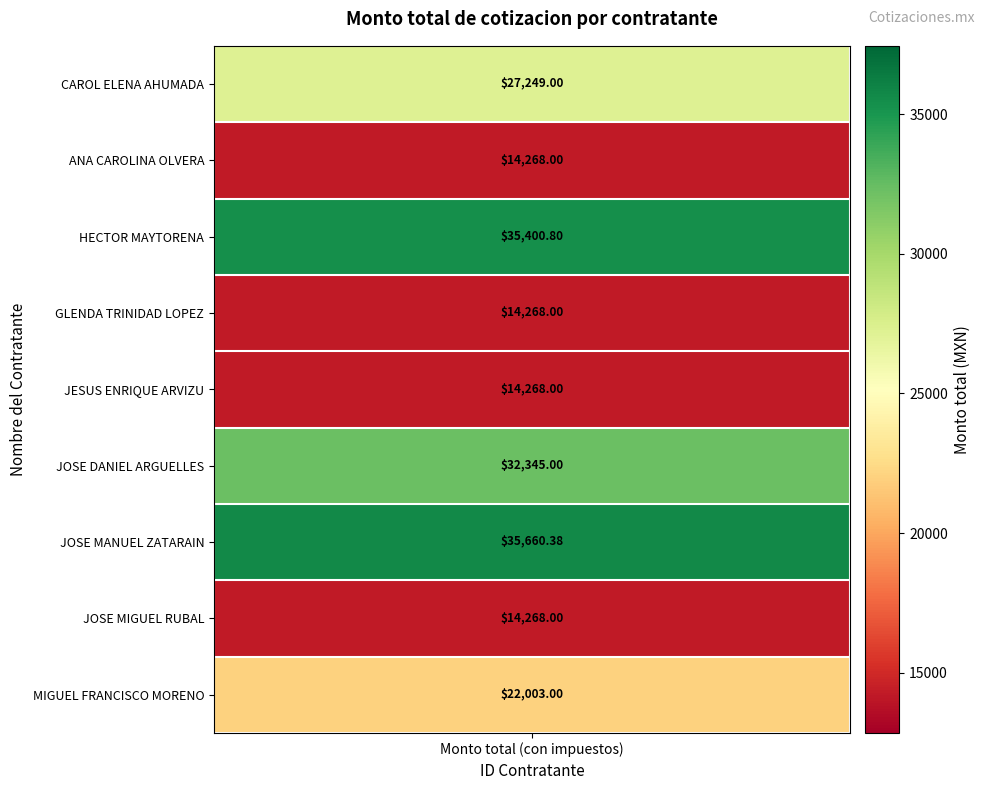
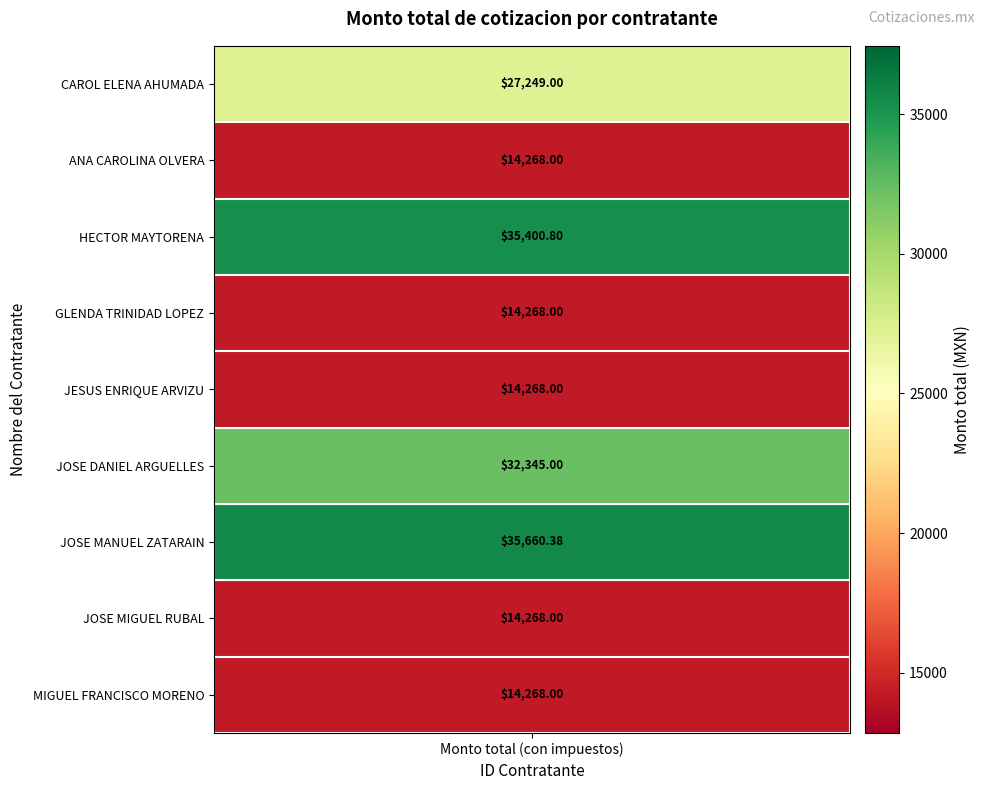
MIGUEL FRANCISCO MORENO, Monto total (con impuestos): $22,003.00 -> $14,268.00
